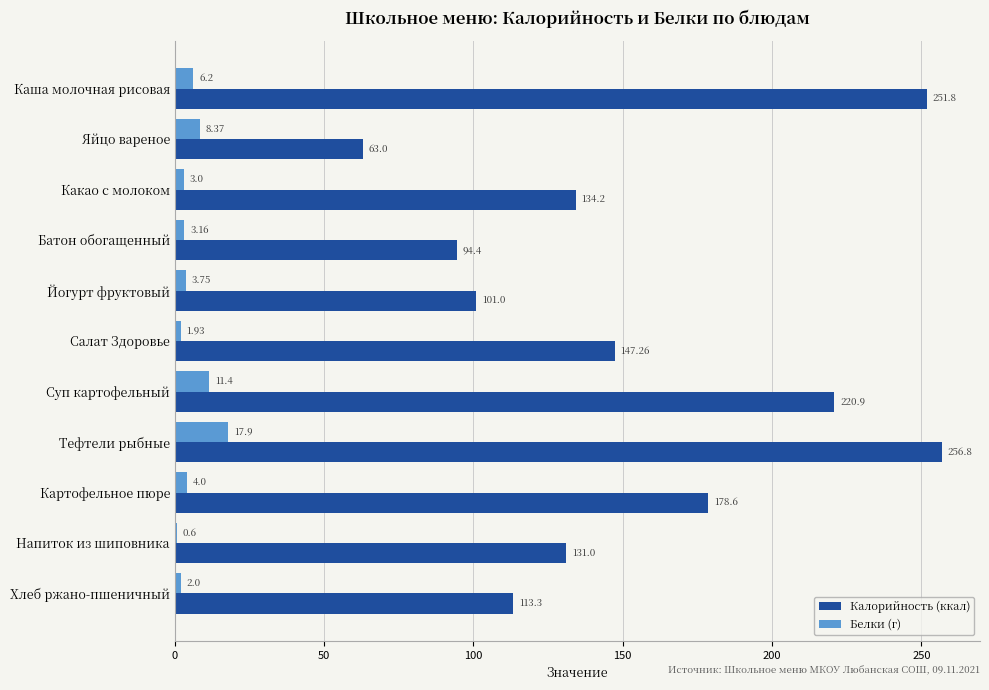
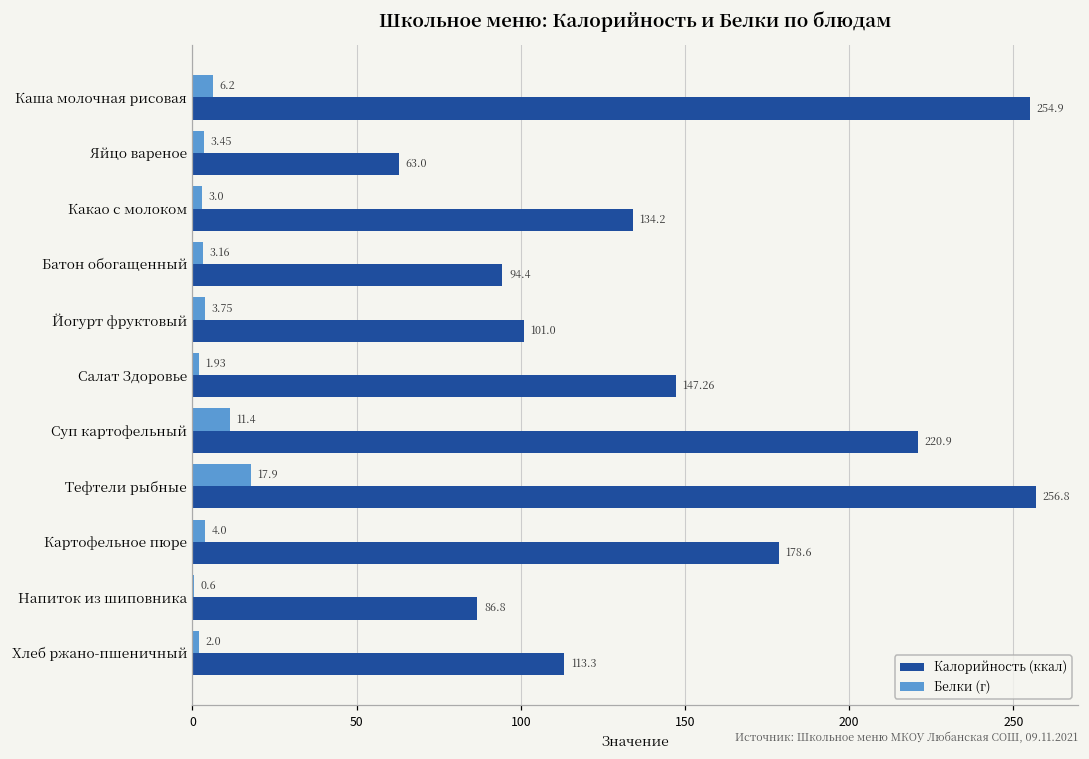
Калорийность (ккал), Каша молочная рисовая: 251.8 -> 254.9
Белки (г), Яйцо вареное: 8.37 -> 3.45
Калорийность (ккал), Напиток из шиповника: 131.0 -> 86.8
